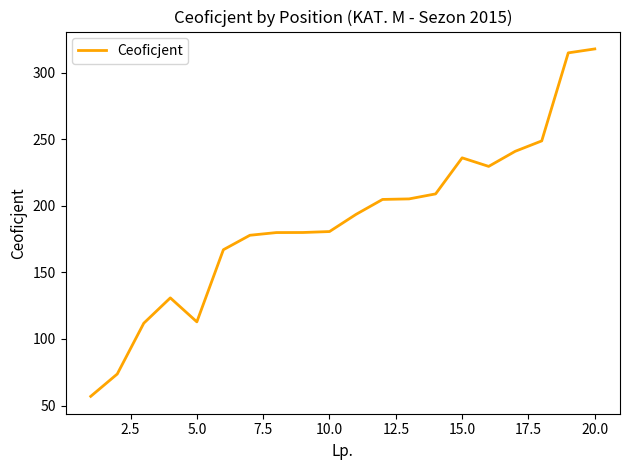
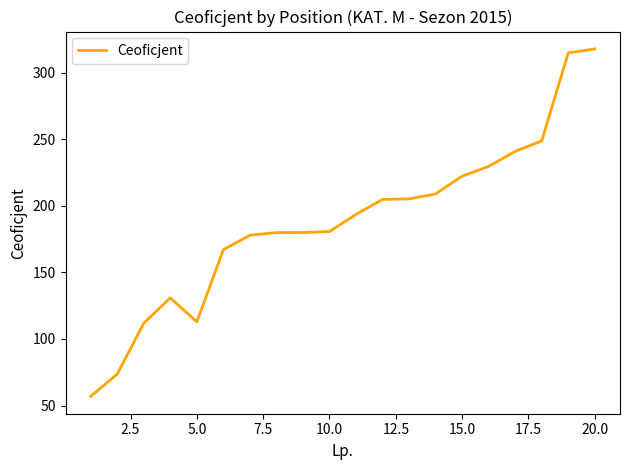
15.0: 236 -> 222
